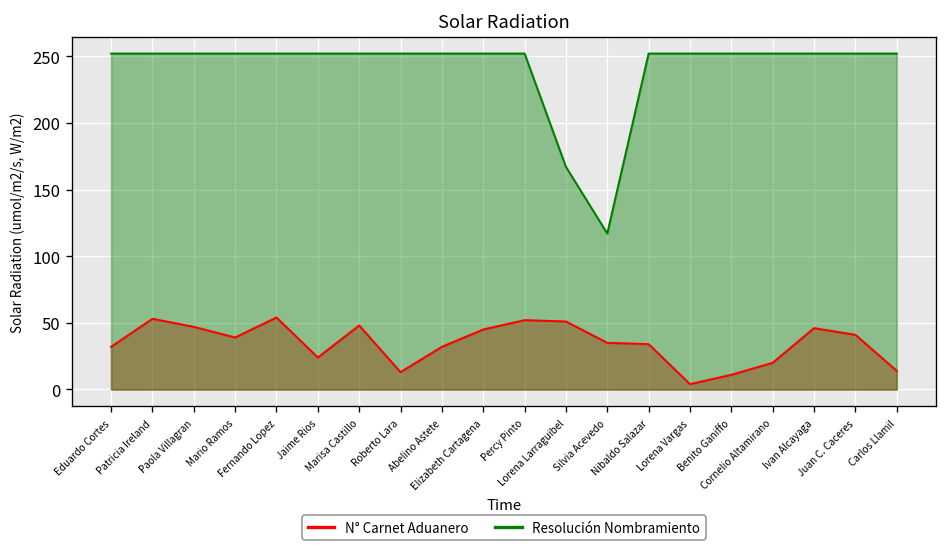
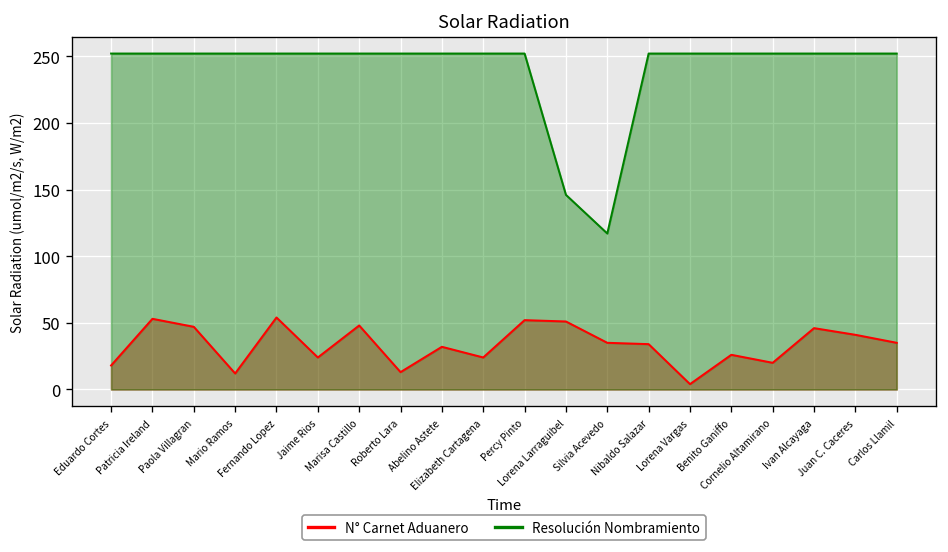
N° Carnet Aduanero, Eduardo Cortes: 32 -> 18
N° Carnet Aduanero, Mario Ramos: 39 -> 12
N° Carnet Aduanero, Elizabeth Cartagena: 45 -> 24
Resolución Nombramiento, Lorena Larraguibel: 167 -> 146
N° Carnet Aduanero, Benito Ganiffo: 11 -> 26
N° Carnet Aduanero, Carlos Llamil: 14 -> 35
